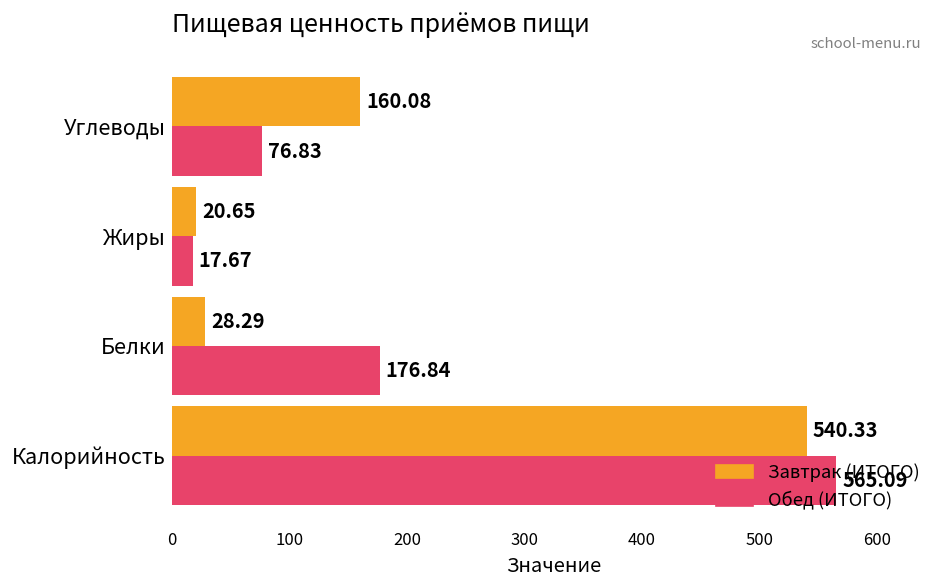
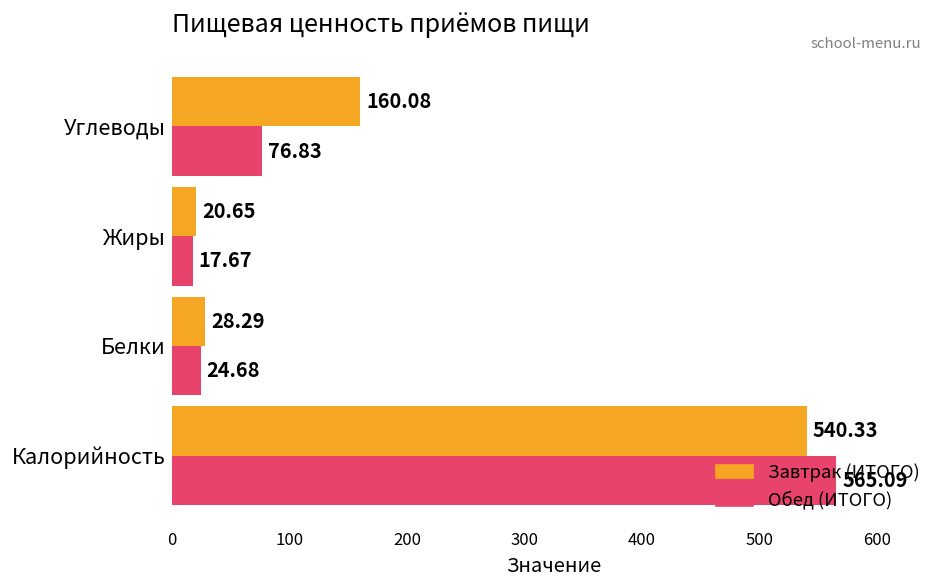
Обед (ИТОГО), Белки: 176.84 -> 24.68
